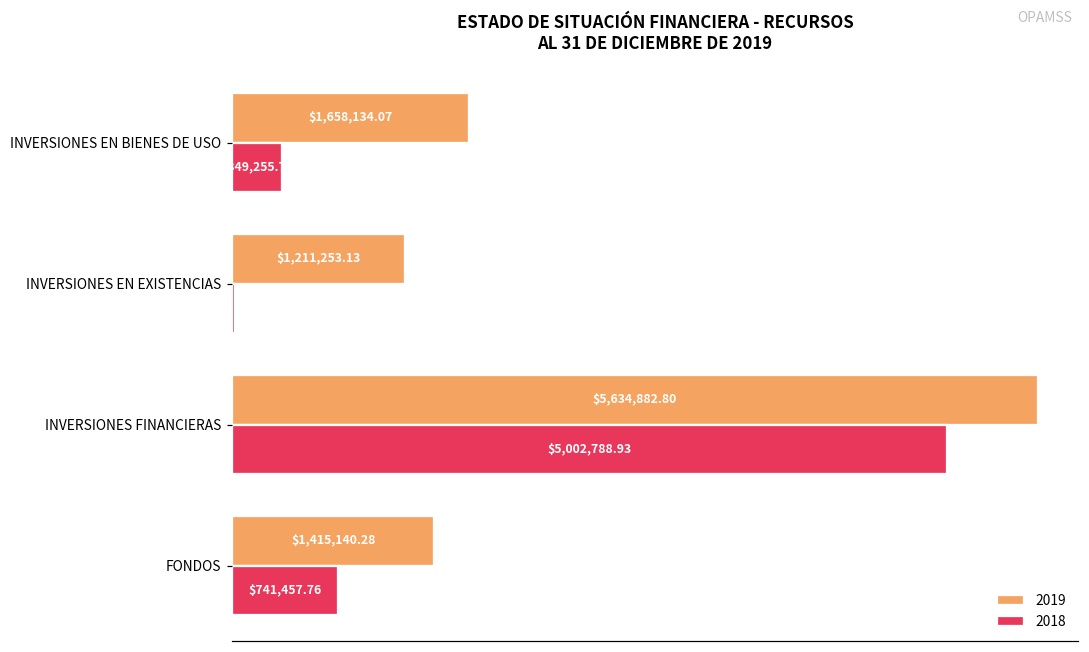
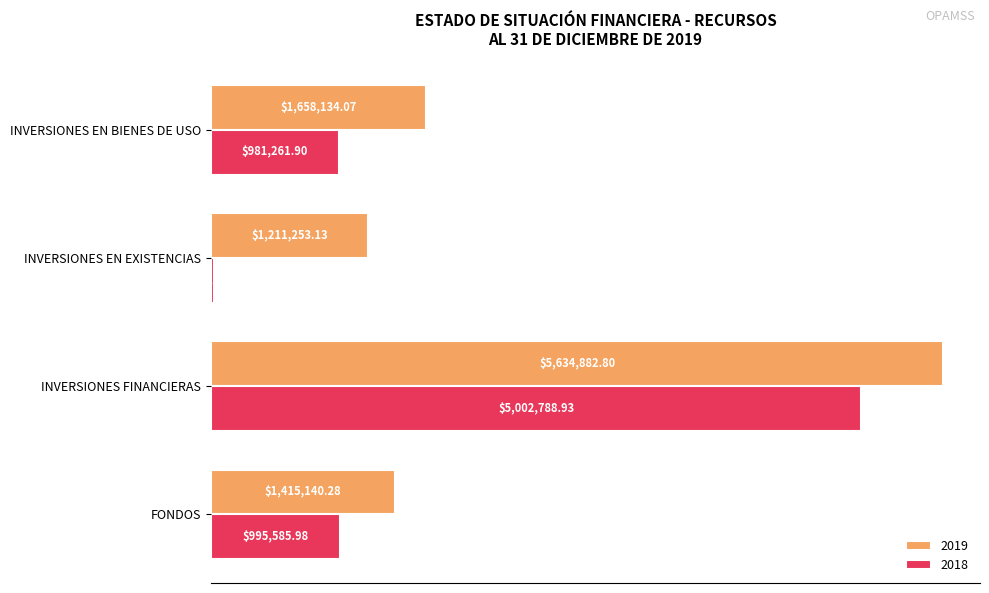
2018, INVERSIONES EN BIENES DE USO: $349,255.70 -> $981,261.90
2018, FONDOS: $741,457.76 -> $995,585.98
